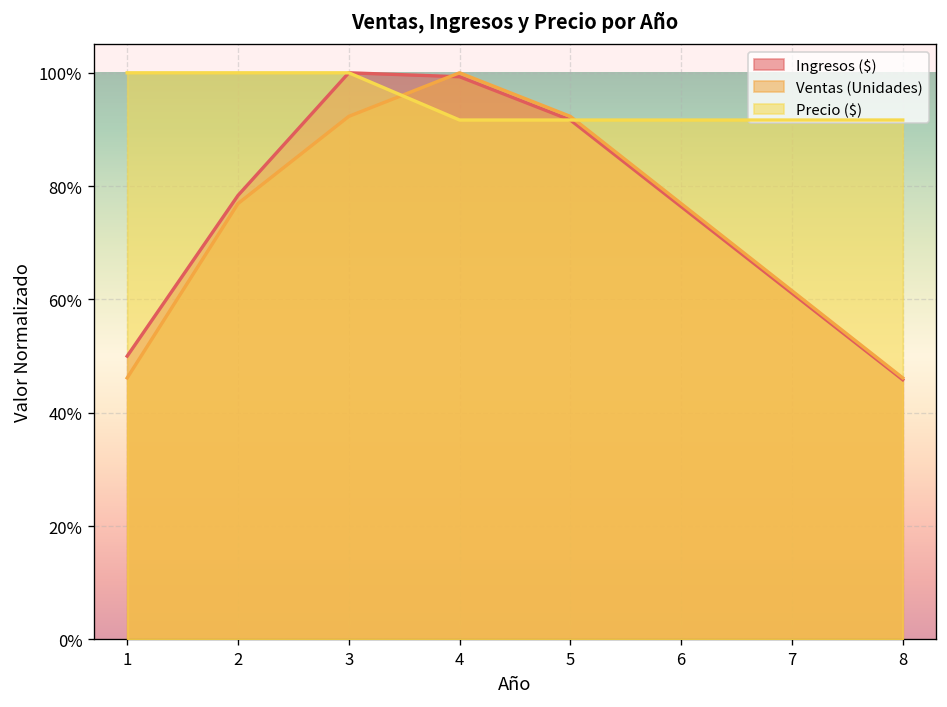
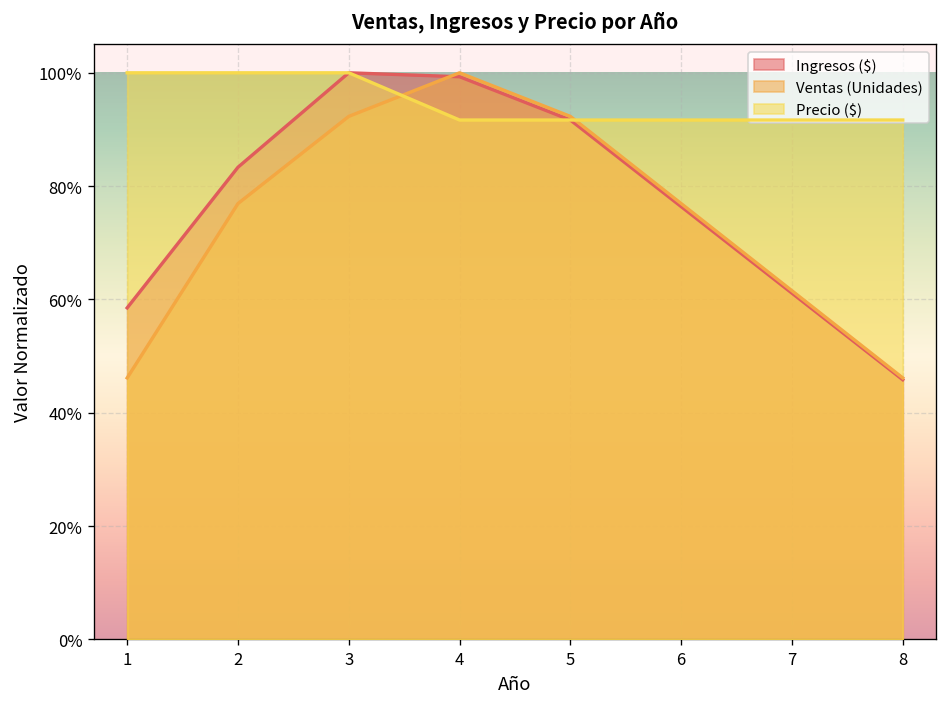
Ingresos ($), 1: 50% -> 59%
Ingresos ($), 2: 78% -> 83%
